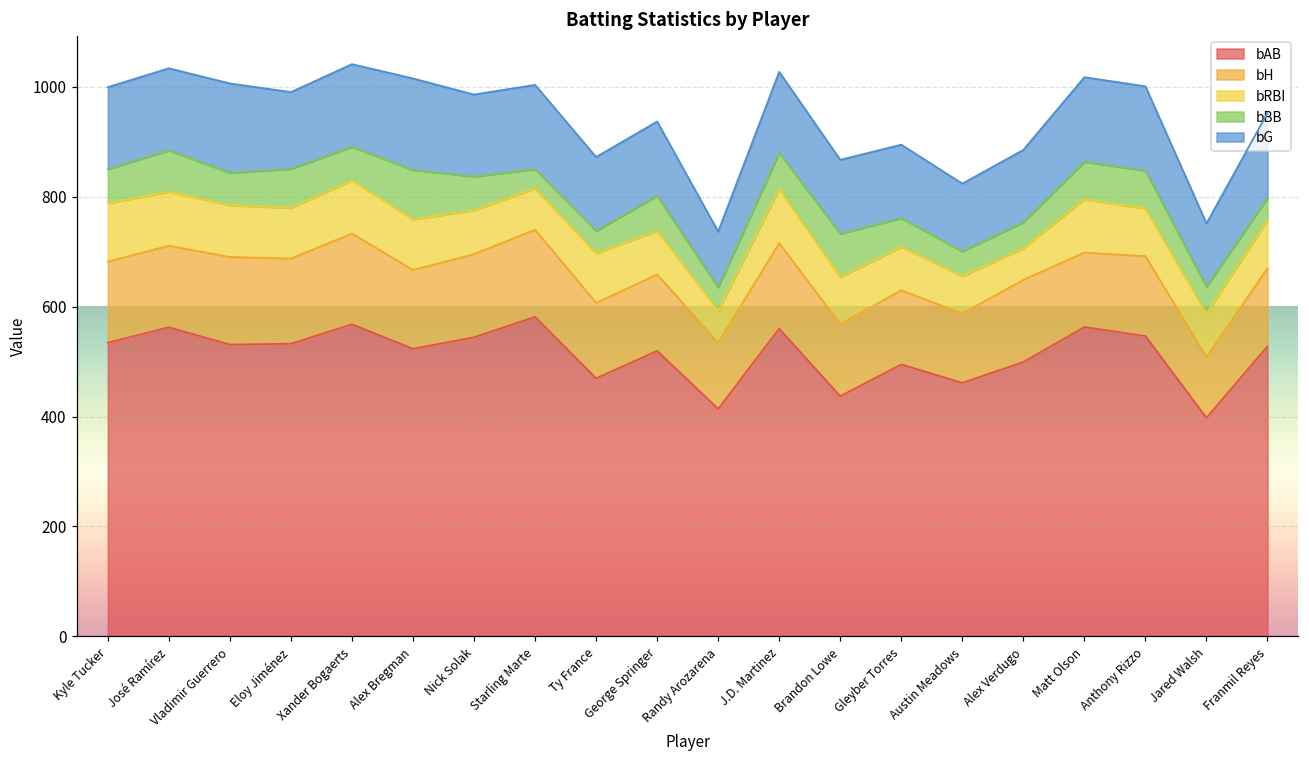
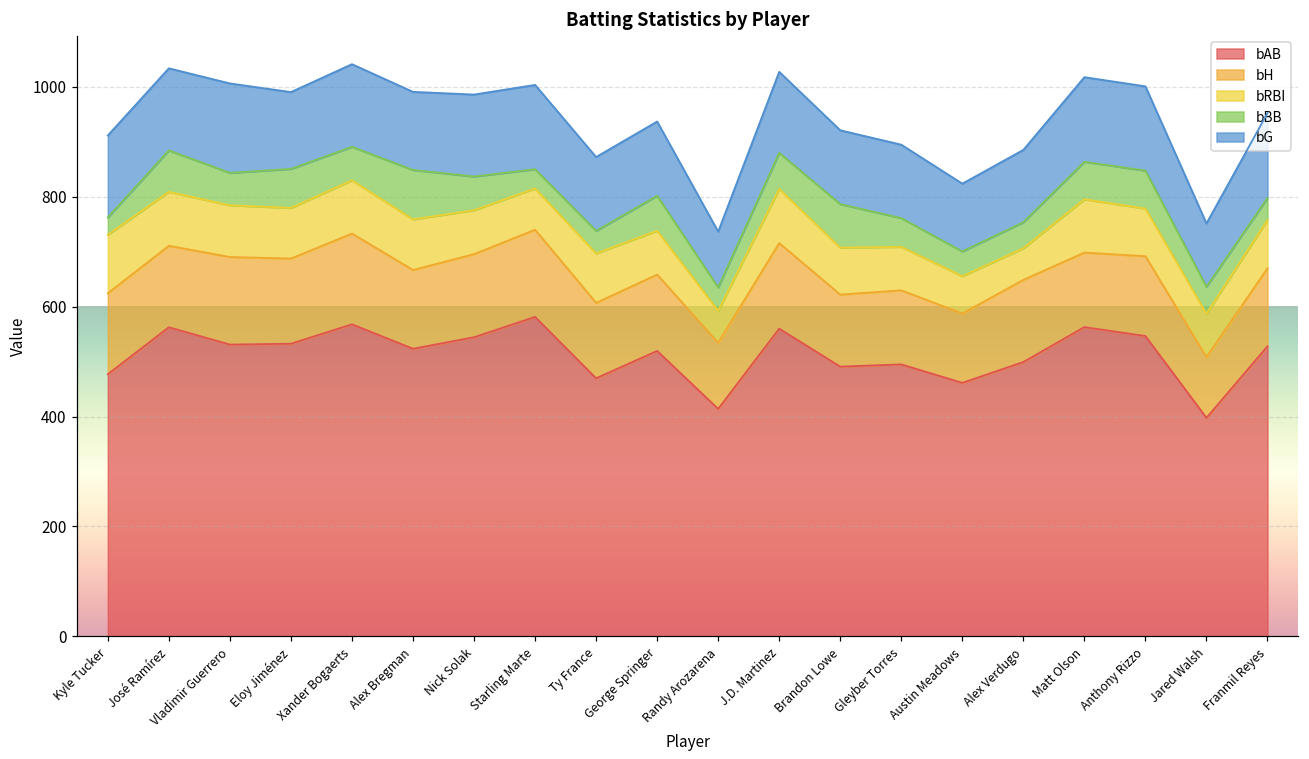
bAB, Kyle Tucker: 530 -> 480
bBB, Kyle Tucker: 60 -> 30
bG, Alex Bregman: 170 -> 140
bAB, Brandon Lowe: 440 -> 490
